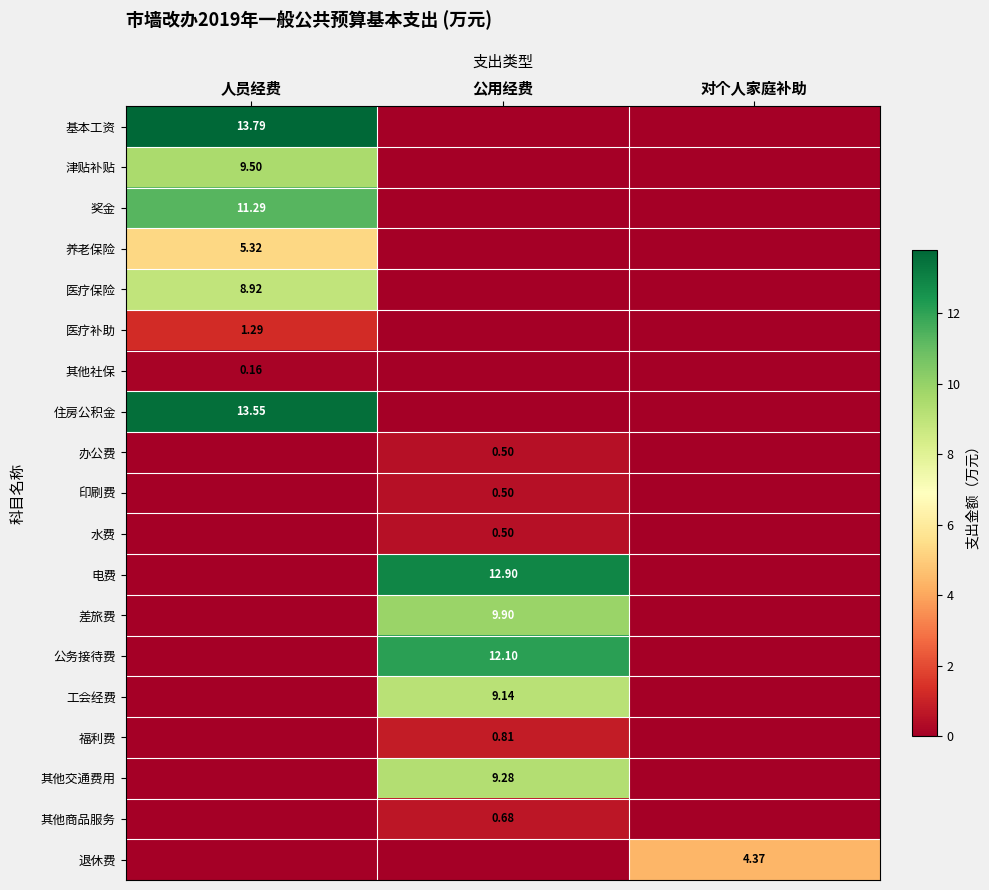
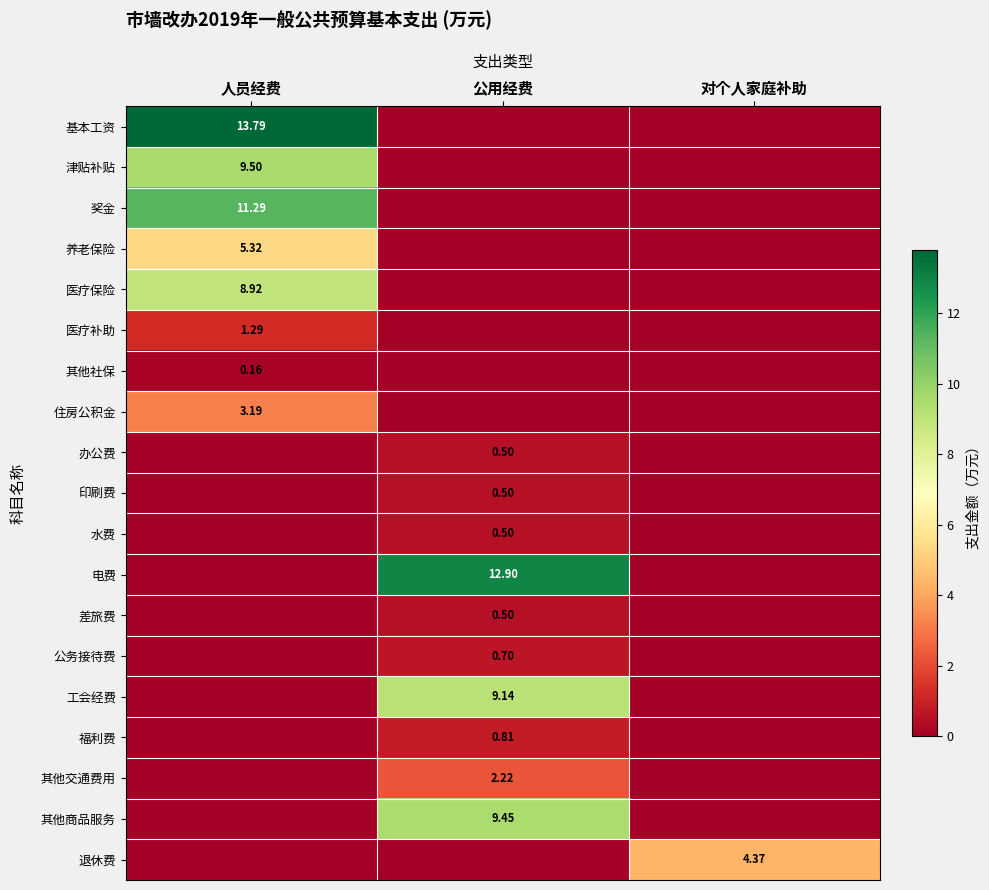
住房公积金, 人员经费: 13.55 -> 3.19
差旅费, 公用经费: 9.90 -> 0.50
公务接待费, 公用经费: 12.10 -> 0.70
其他交通费用, 公用经费: 9.28 -> 2.22
其他商品服务, 公用经费: 0.68 -> 9.45
